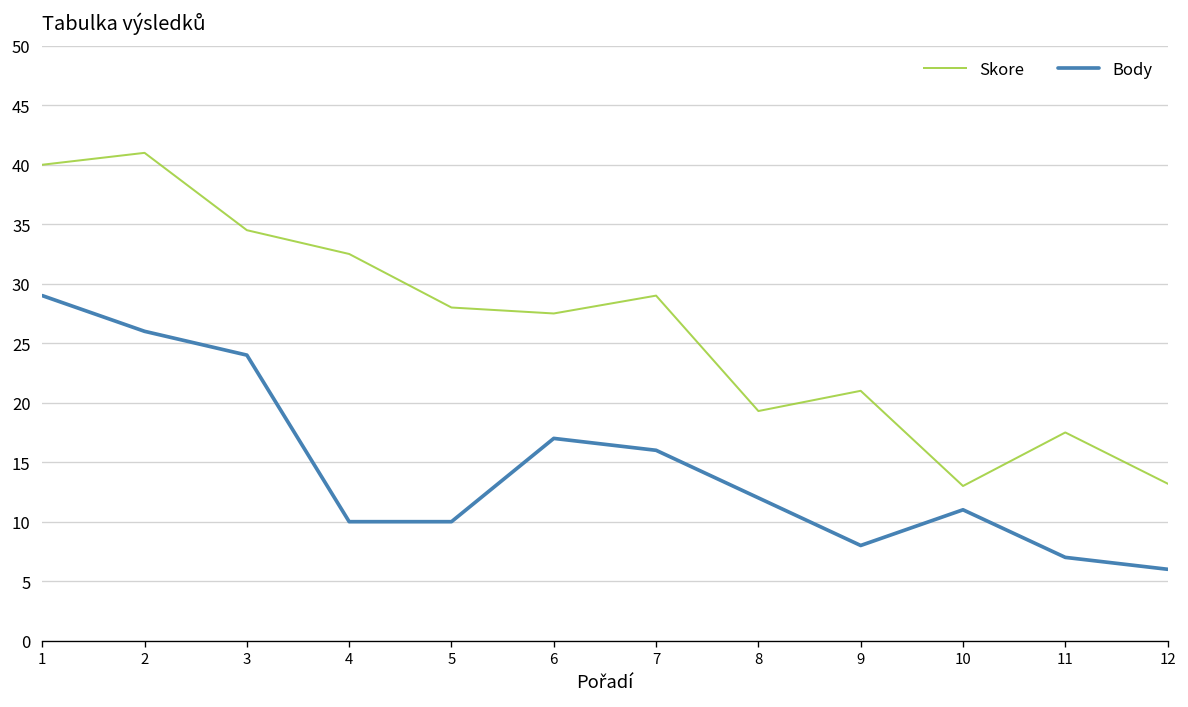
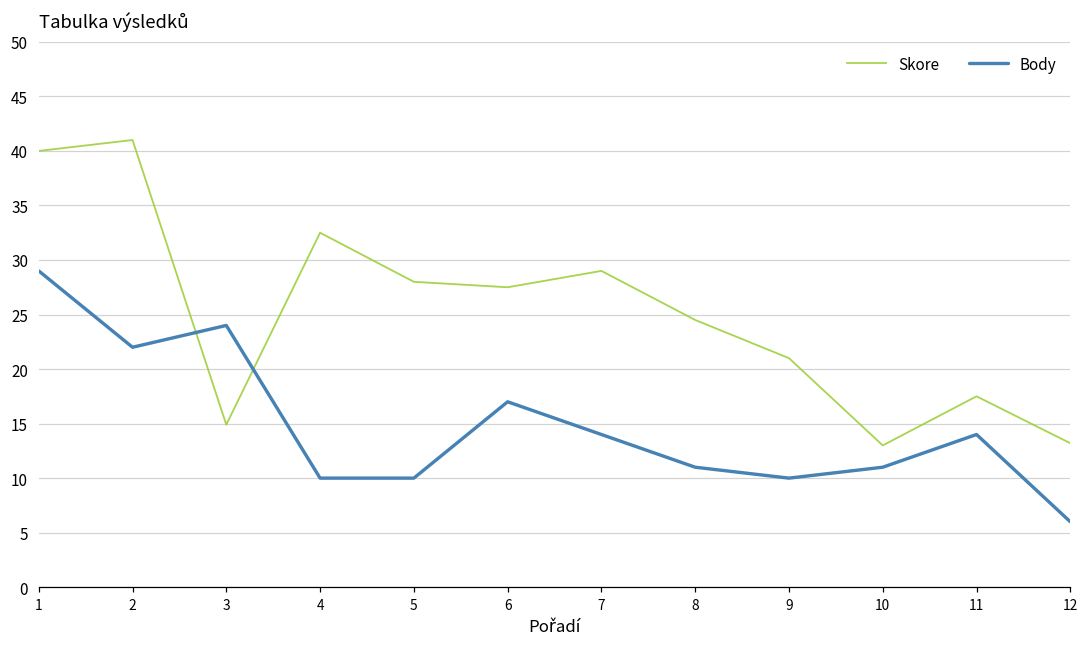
Body, 2: 26 -> 22
Skore, 3: 35 -> 15
Body, 7: 16 -> 14
Skore, 8: 19 -> 25
Body, 8: 12 -> 11
Body, 9: 8 -> 10
Body, 11: 7 -> 14
